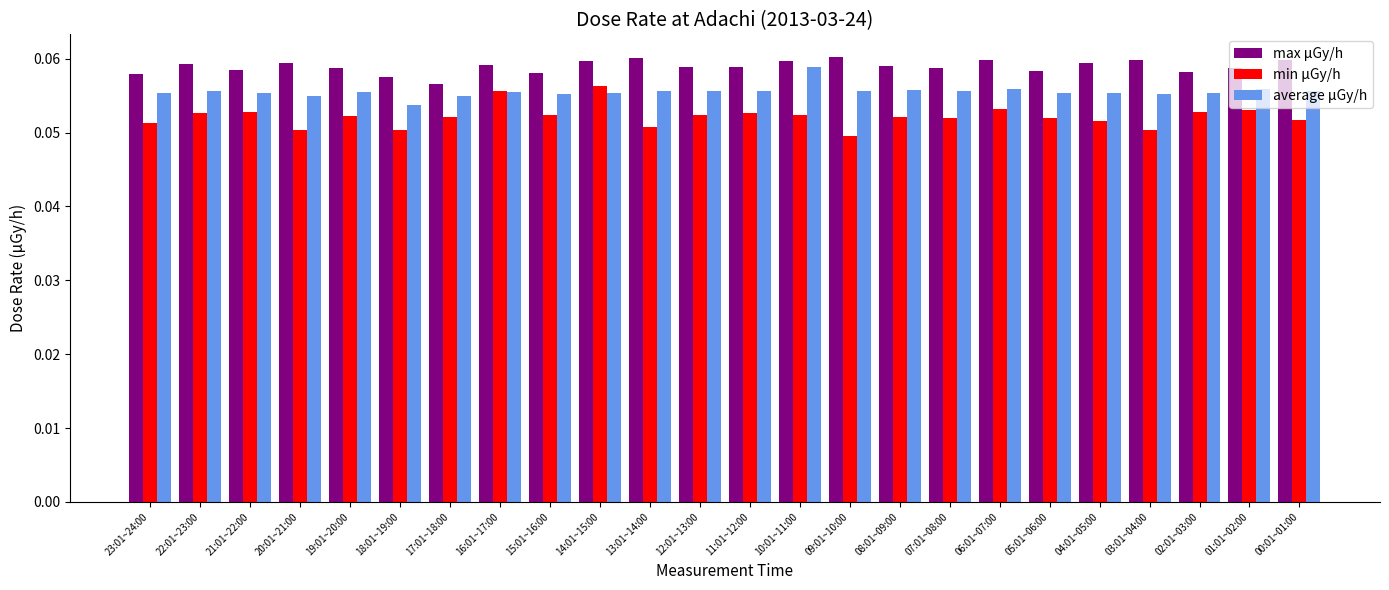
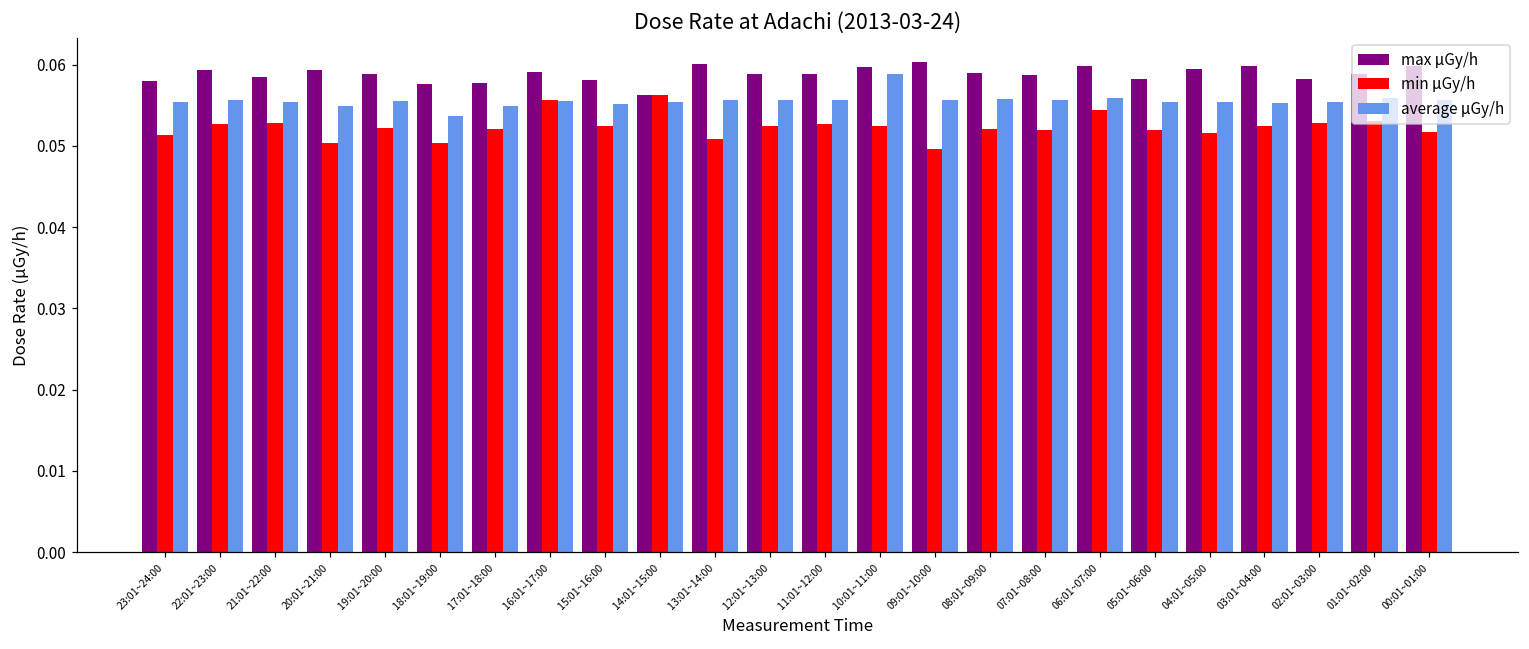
max μGy/h, 17:01~18:00: 0.057 -> 0.058
max μGy/h, 14:01~15:00: 0.060 -> 0.056
min μGy/h, 06:01~07:00: 0.053 -> 0.054
min μGy/h, 03:01~04:00: 0.050 -> 0.053
